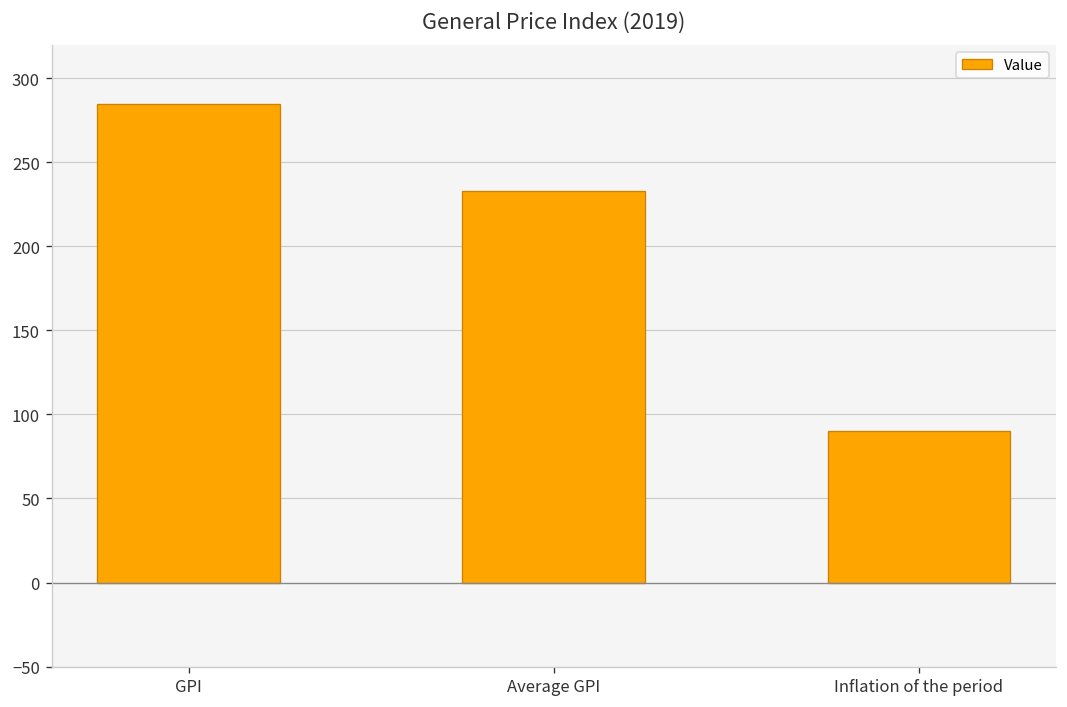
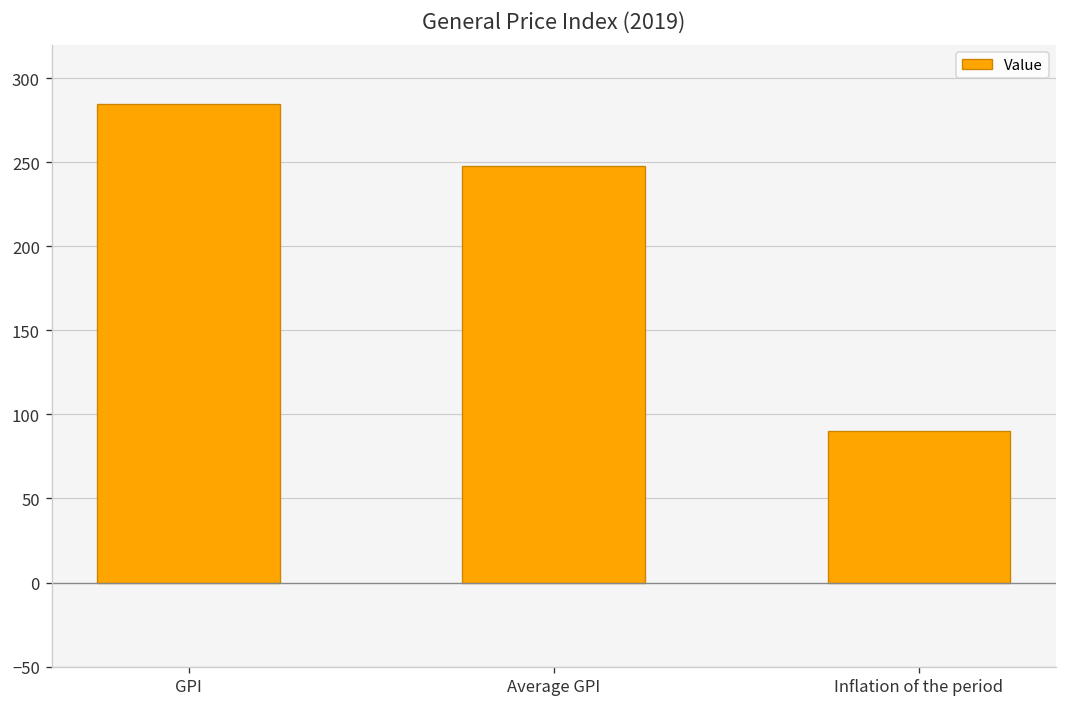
Average GPI: 233 -> 248
